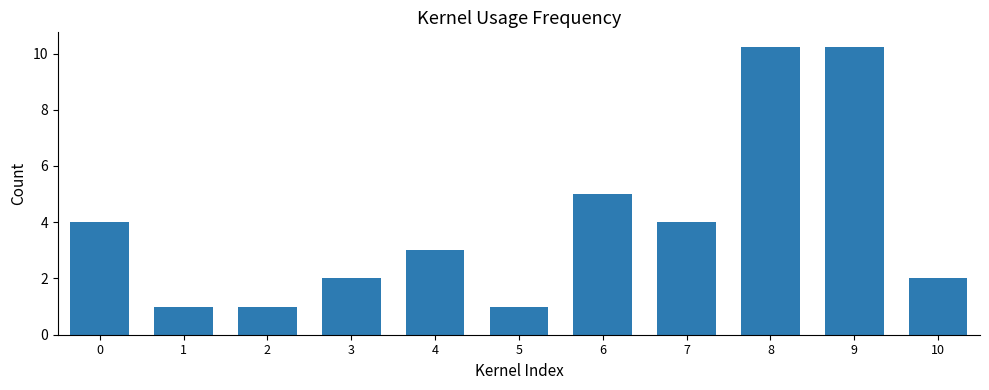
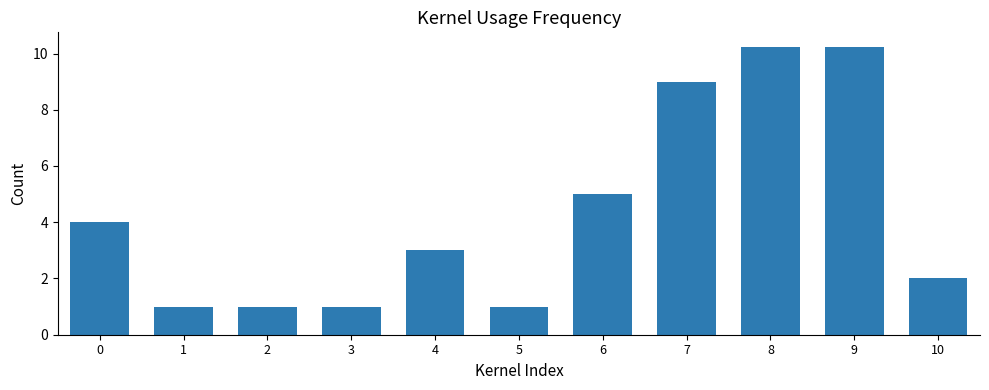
3: 2 -> 1
7: 4 -> 9
